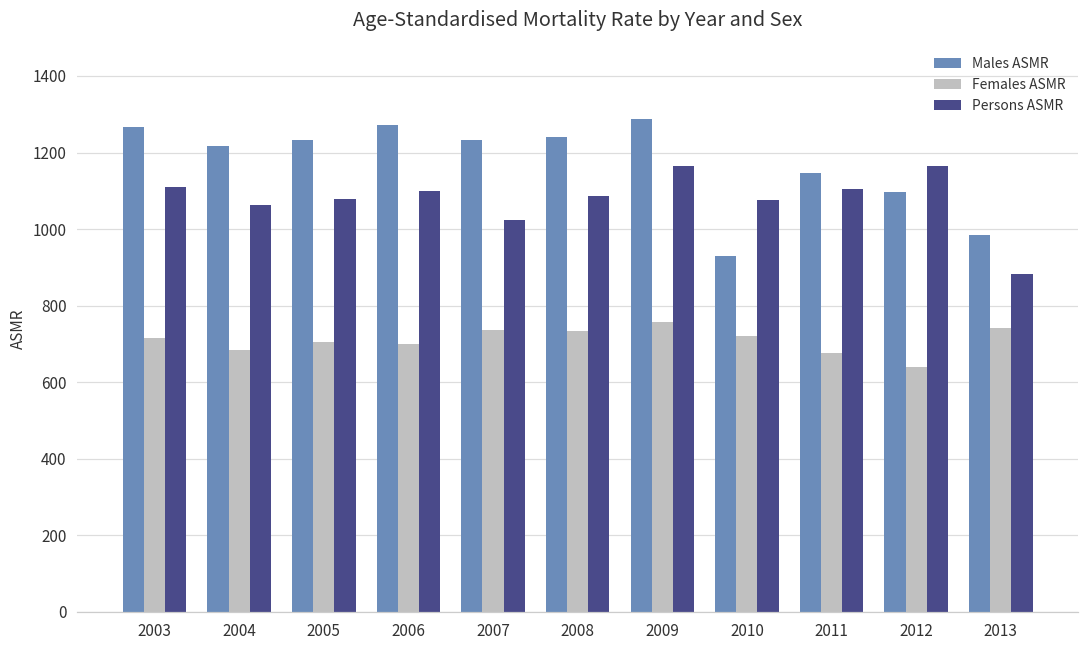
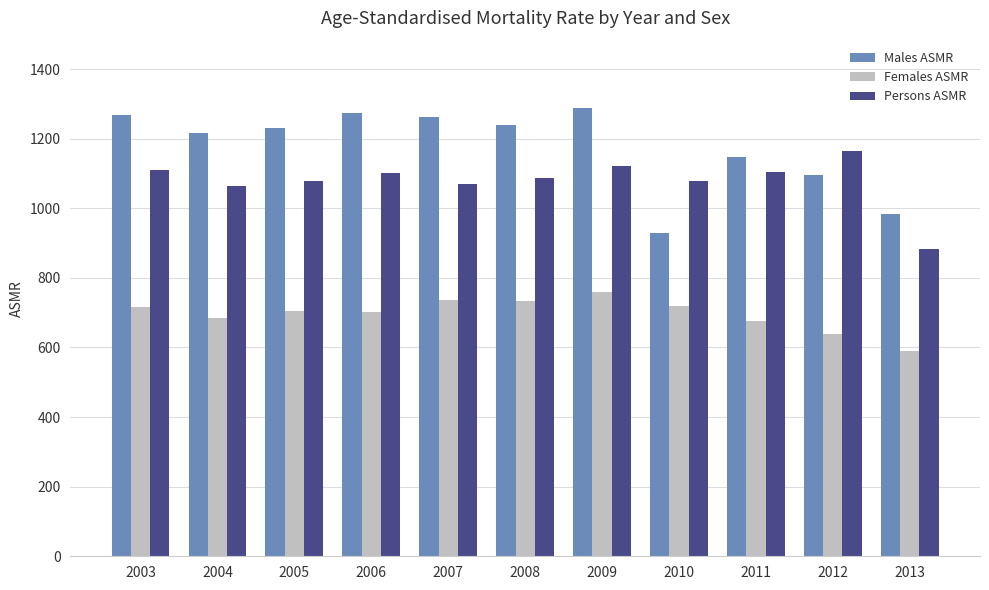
Males ASMR, 2007: 1230 -> 1260
Persons ASMR, 2007: 1020 -> 1070
Persons ASMR, 2009: 1160 -> 1120
Females ASMR, 2013: 740 -> 590
